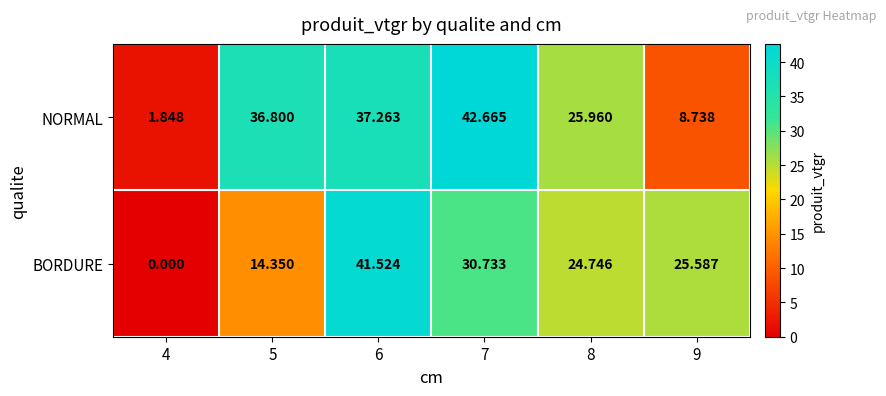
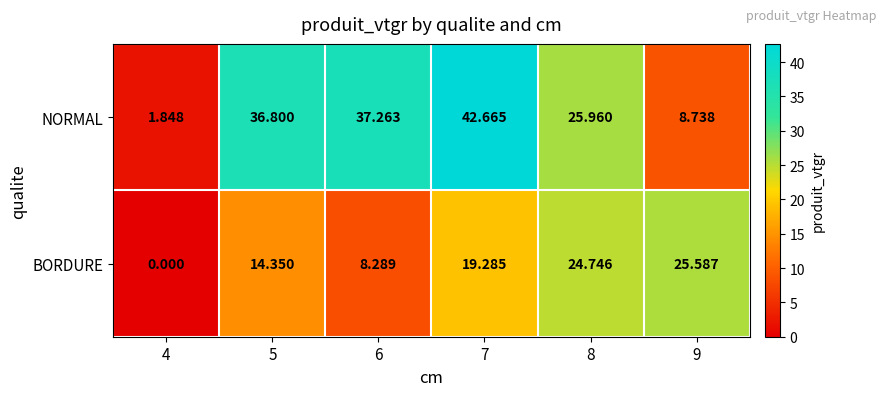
BORDURE, 6: 41.524 -> 8.289
BORDURE, 7: 30.733 -> 19.285
